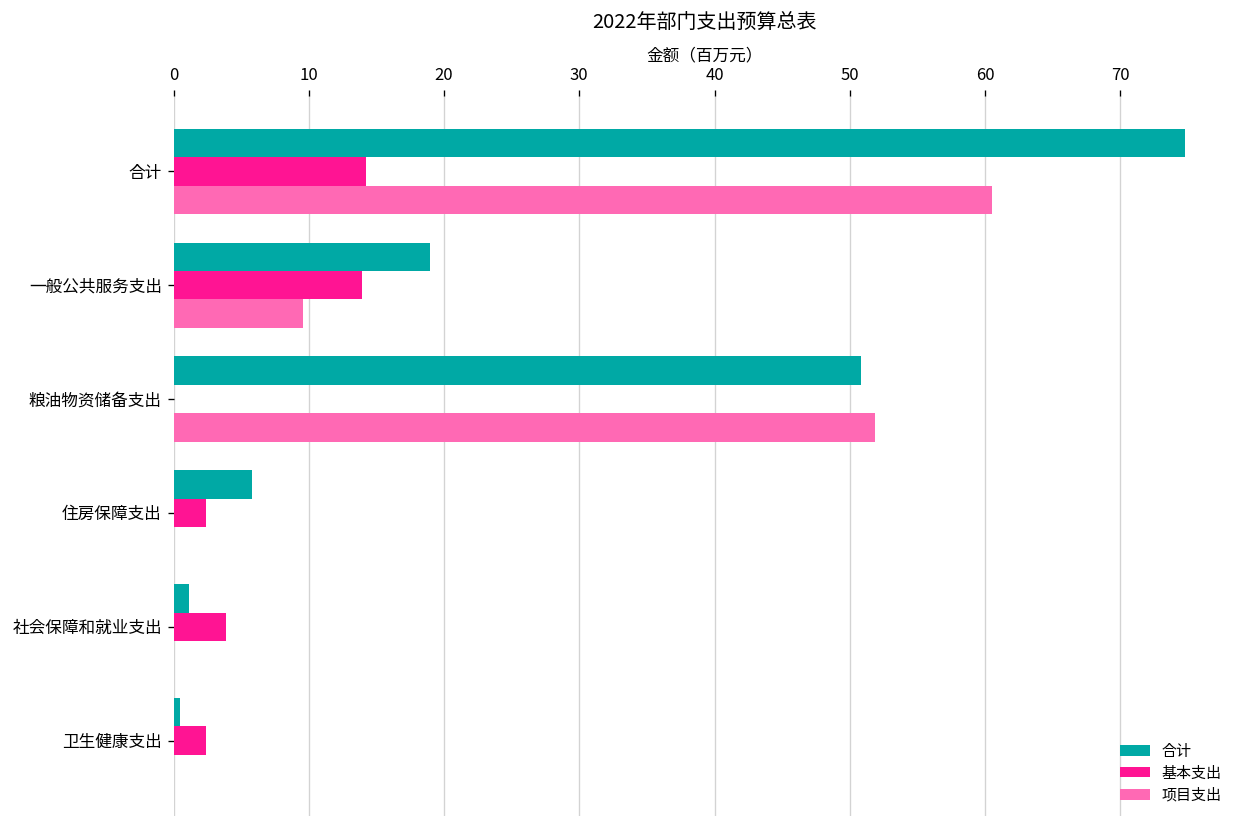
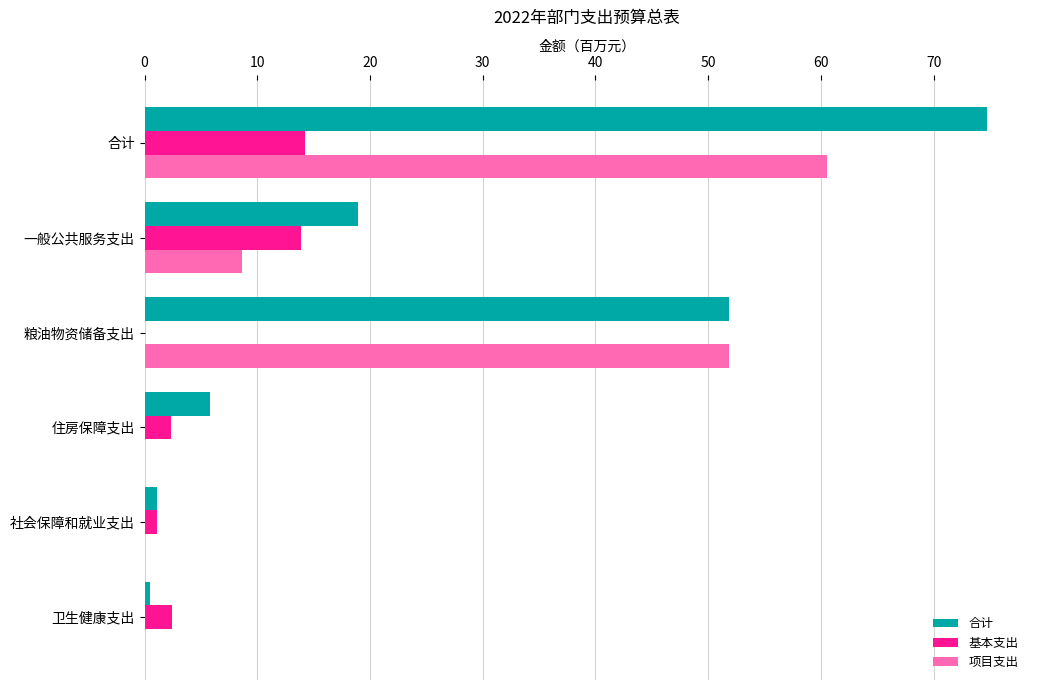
项目支出, 一般公共服务支出: 9.6 -> 8.6
合计, 粮油物资储备支出: 50.8 -> 51.9
基本支出, 社会保障和就业支出: 3.9 -> 1.1
